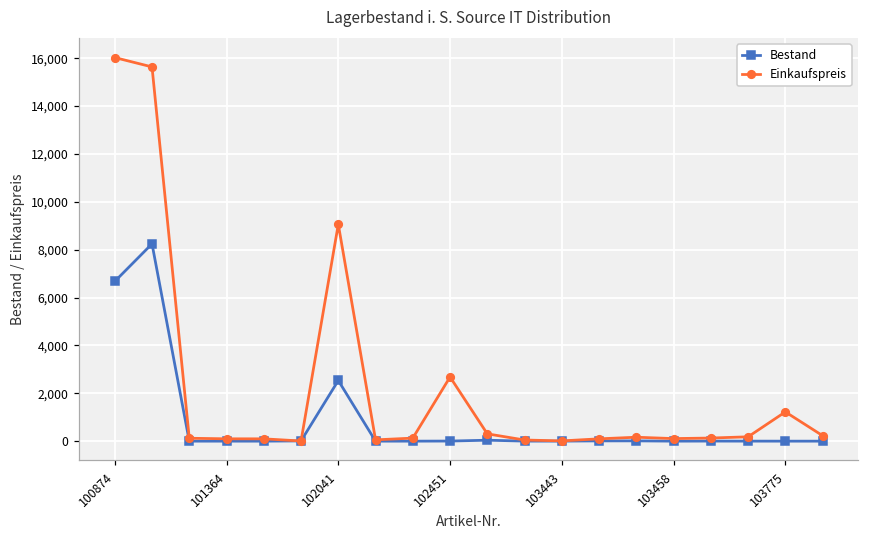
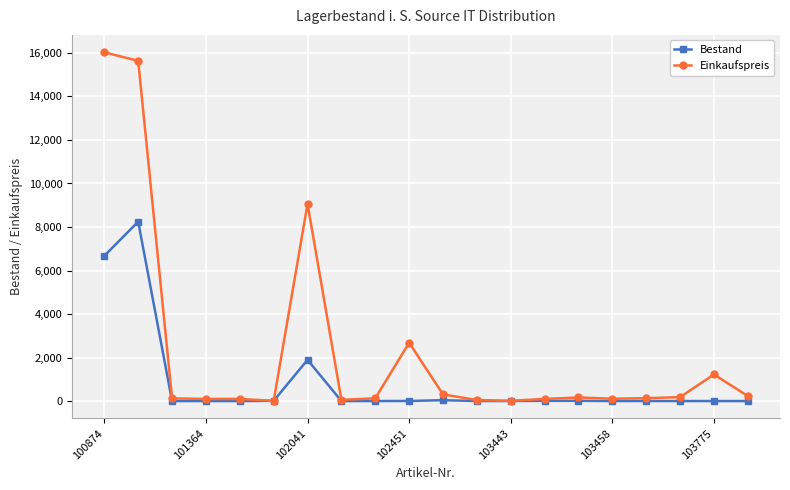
Bestand, 102041: 2,500 -> 1,900
